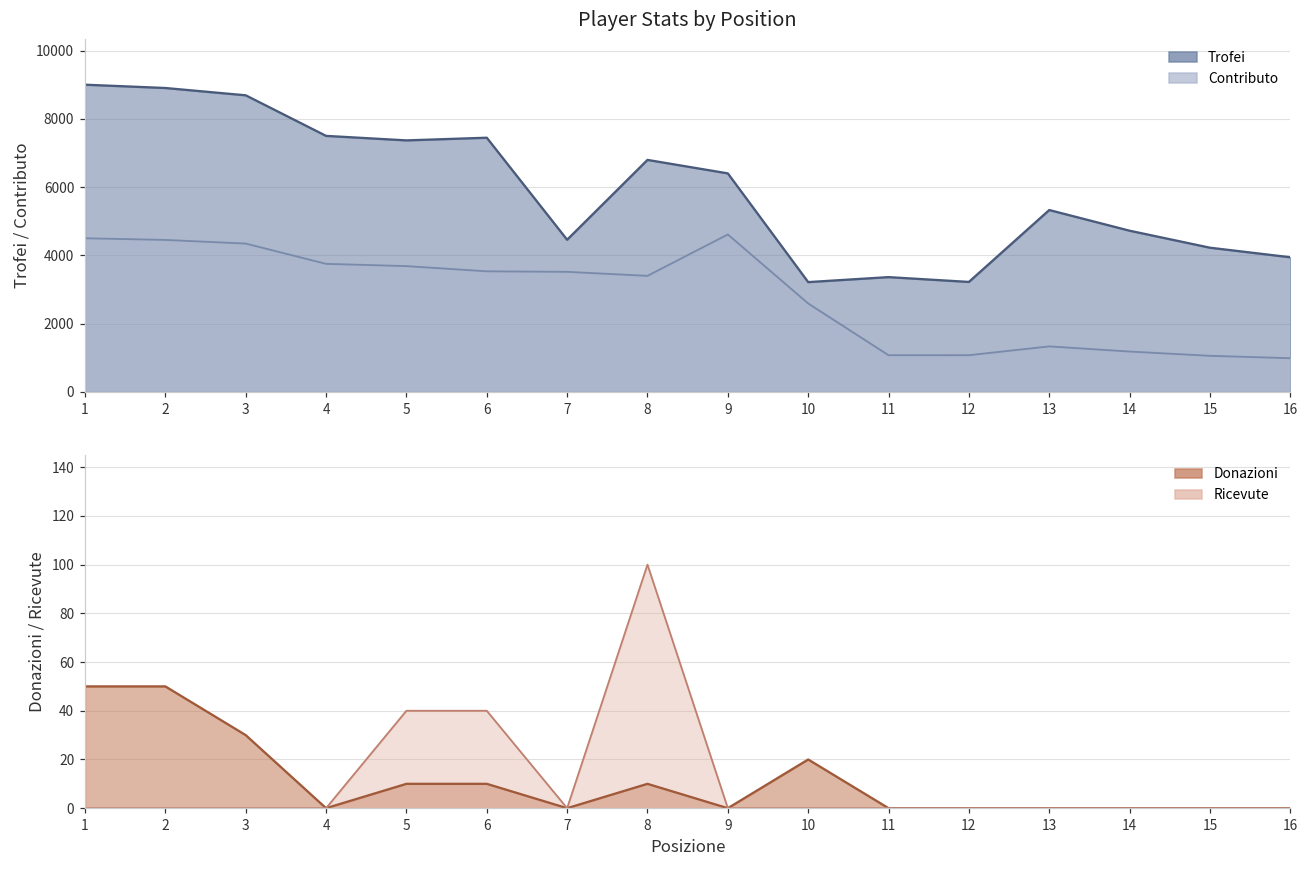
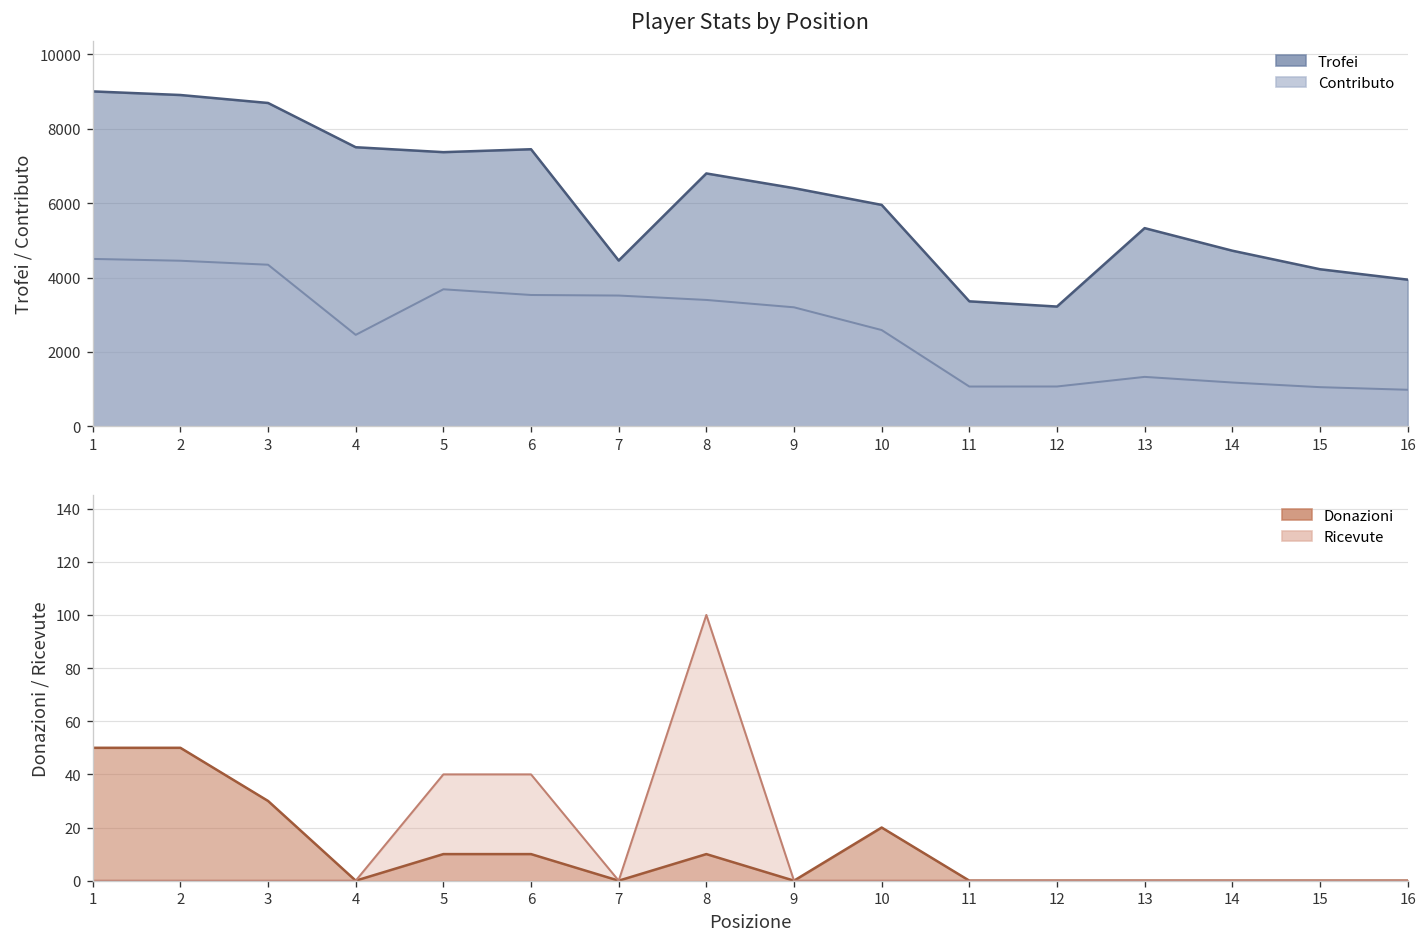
Player Stats by Position, Contributo, 4: 3800 -> 2500
Player Stats by Position, Contributo, 9: 4600 -> 3200
Player Stats by Position, Trofei, 10: 3200 -> 6000
